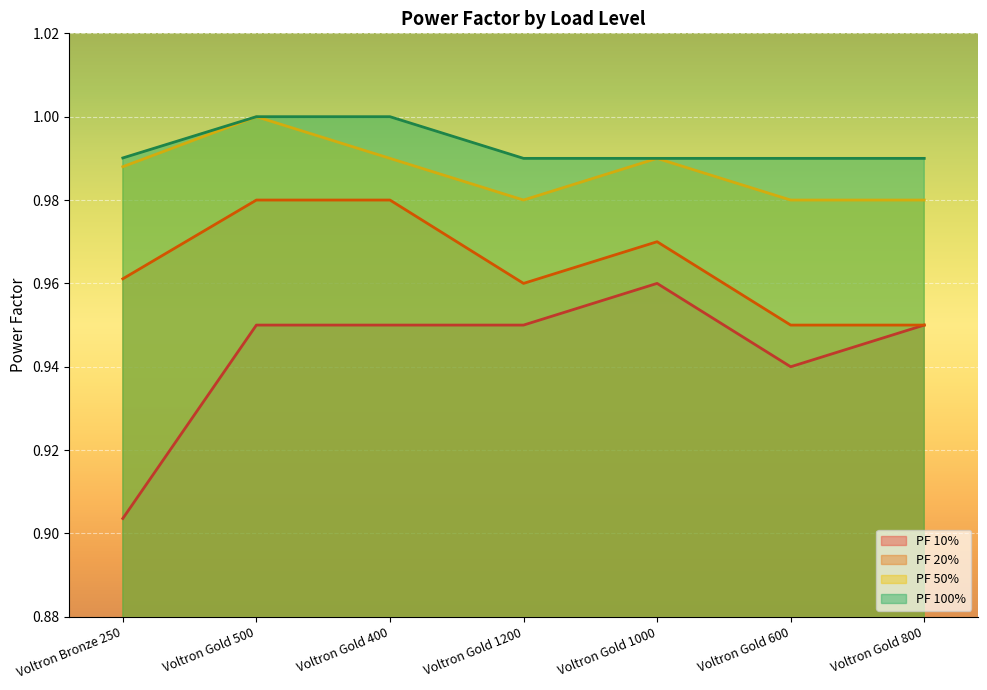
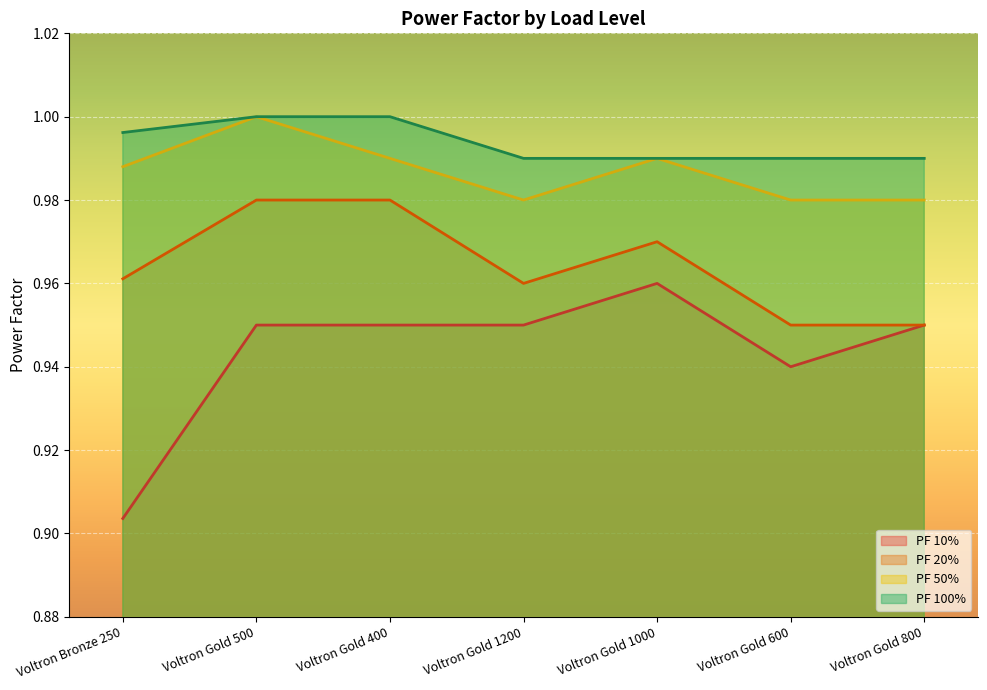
PF 100%, Voltron Bronze 250: 0.990 -> 0.996
